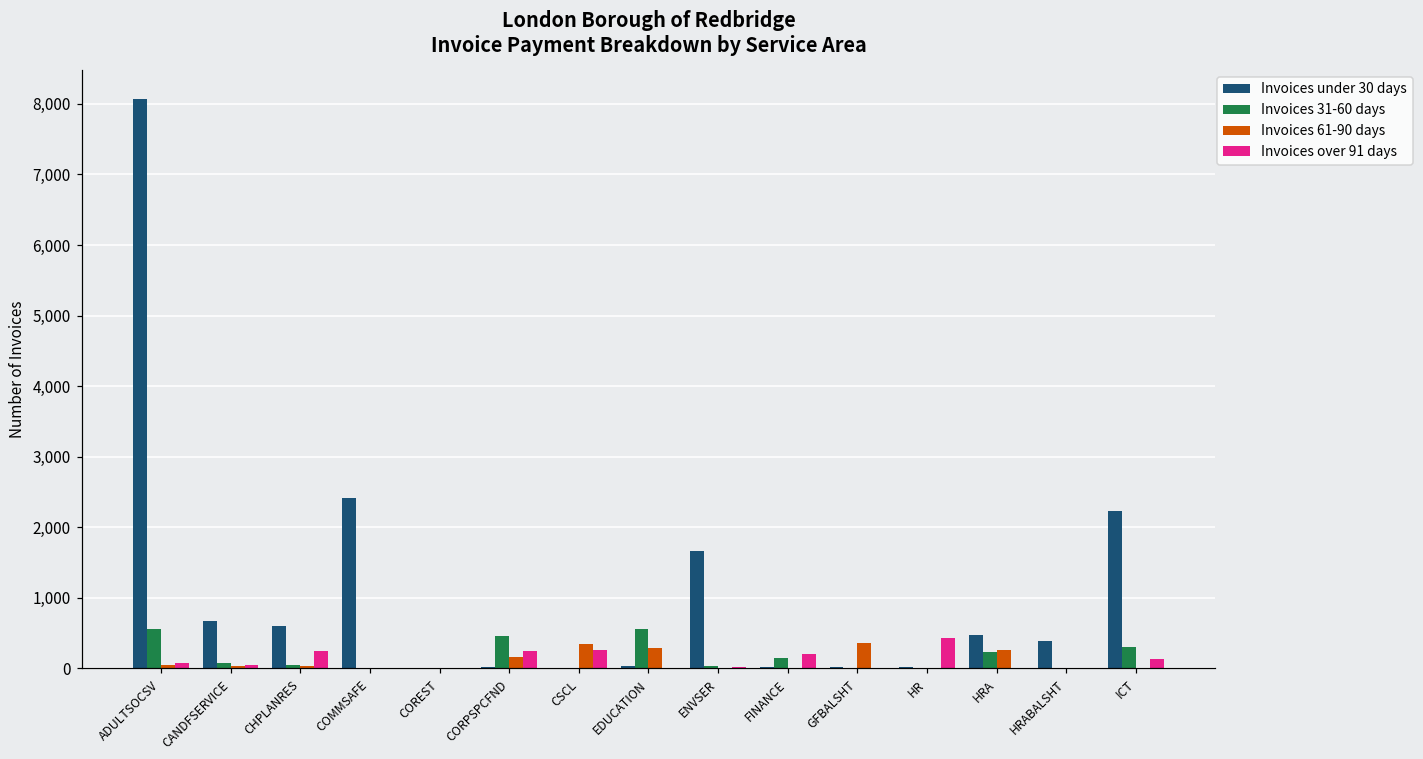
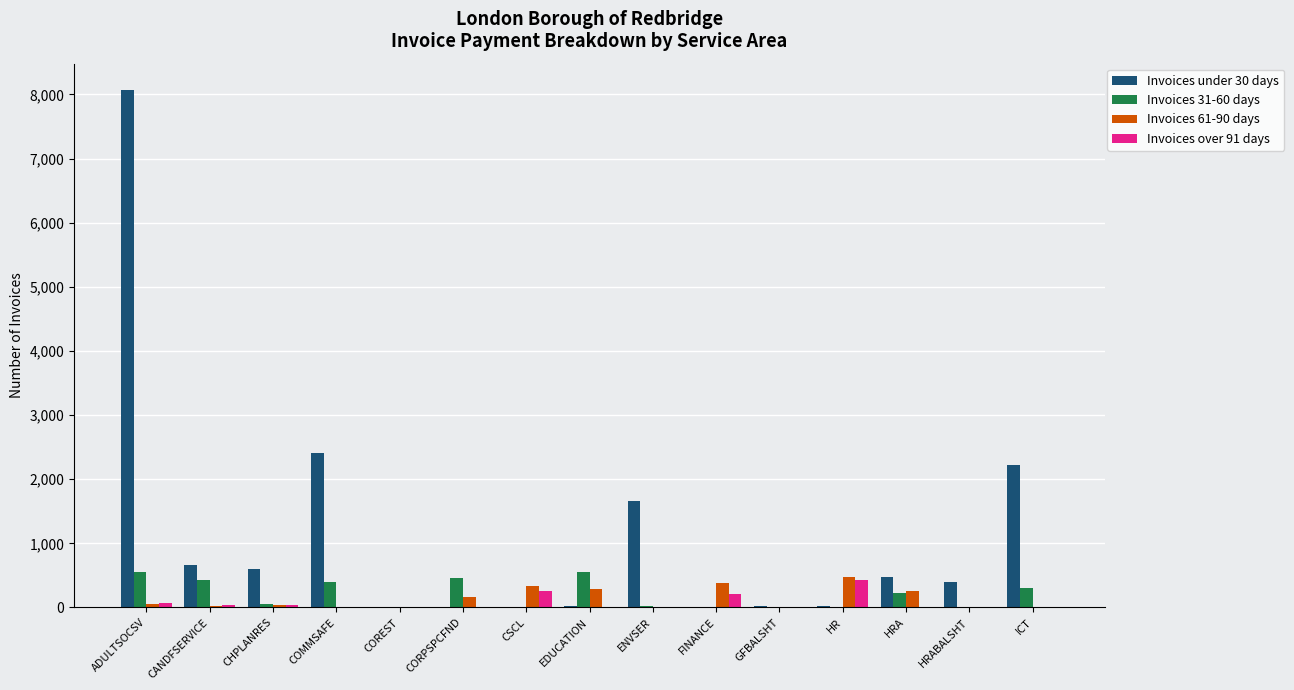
Invoices 31-60 days, CANDFSERVICE: 100 -> 400
Invoices over 91 days, CHPLANRES: 300 -> 0
Invoices 31-60 days, COMMSAFE: 0 -> 400
Invoices over 91 days, CORPSPCFND: 200 -> 0
Invoices 31-60 days, FINANCE: 100 -> 0
Invoices 61-90 days, FINANCE: 0 -> 400
Invoices 61-90 days, GFBALSHT: 400 -> 0
Invoices 61-90 days, HR: 0 -> 500
Invoices over 91 days, ICT: 100 -> 0
